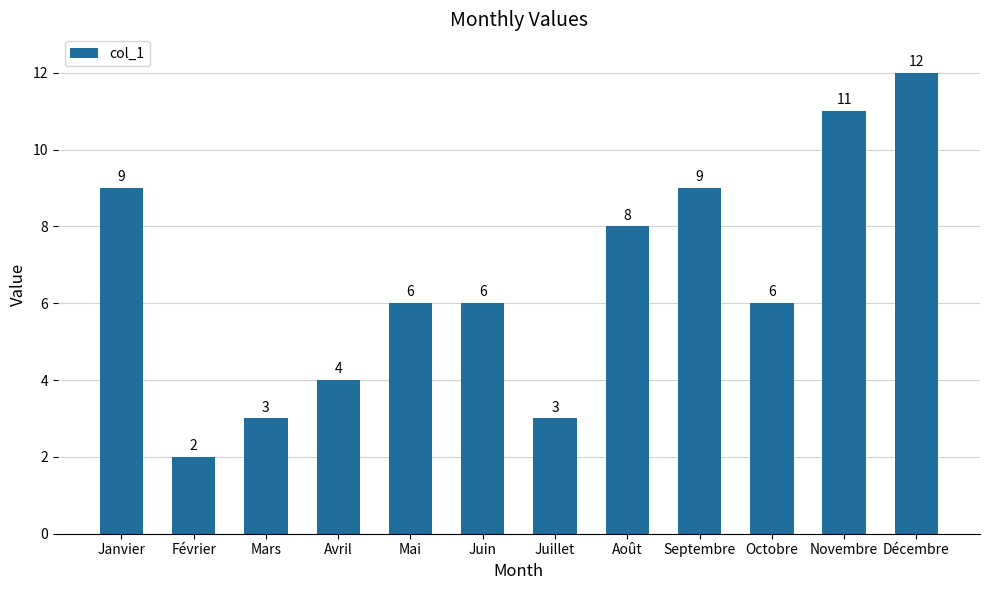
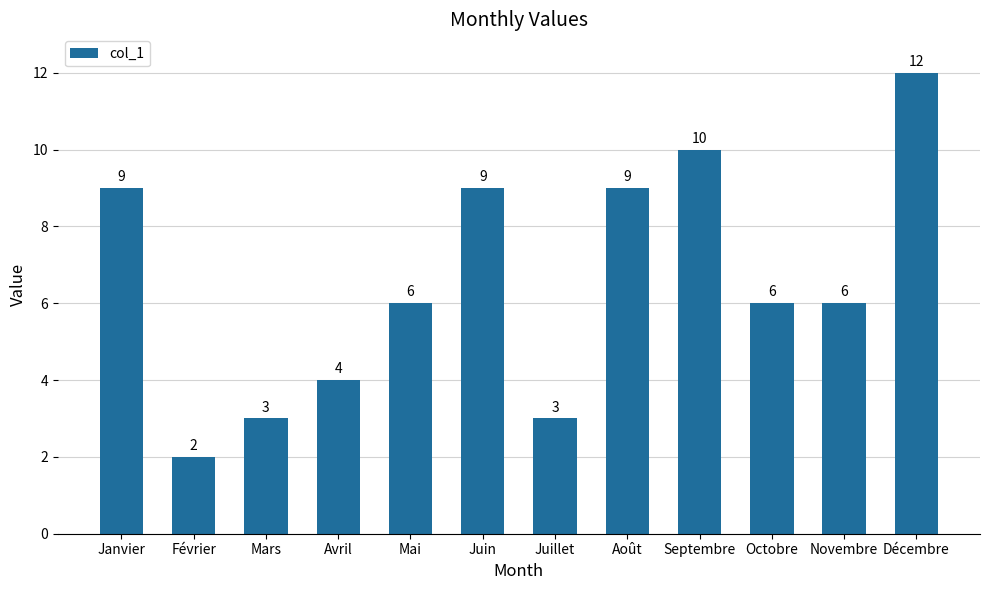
Juin: 6 -> 9
Août: 8 -> 9
Septembre: 9 -> 10
Novembre: 11 -> 6
